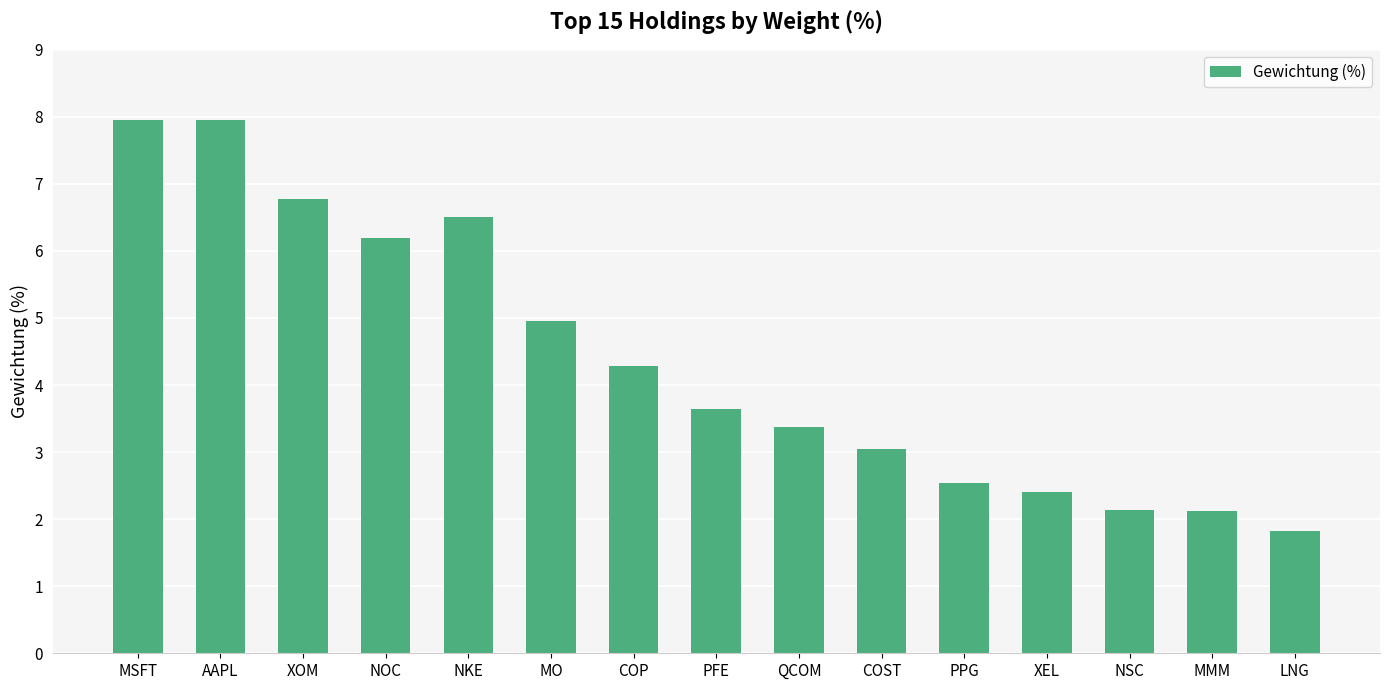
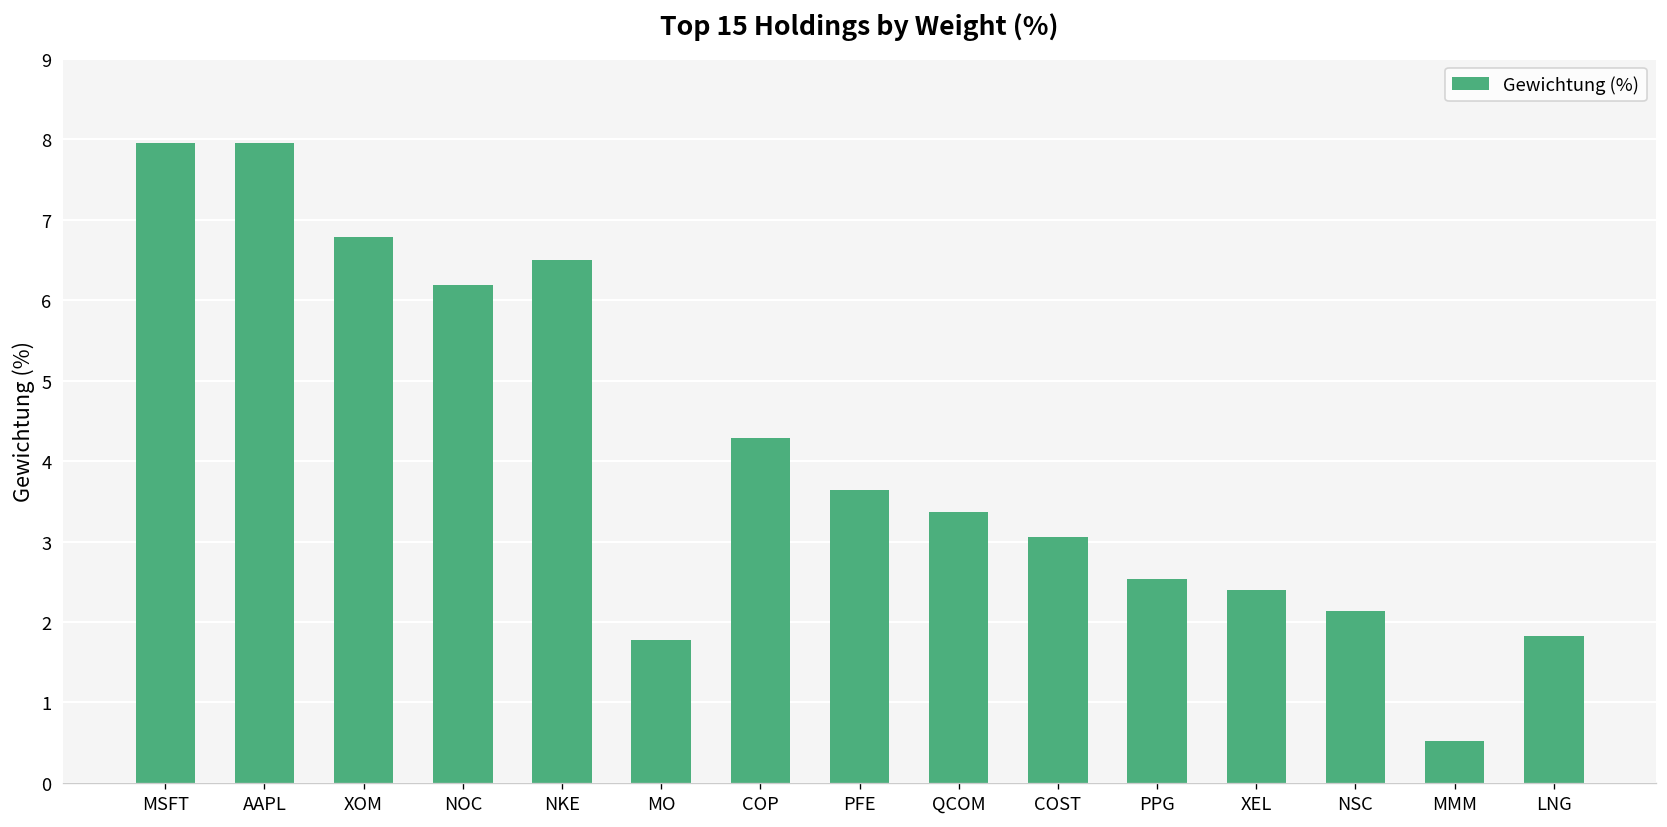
MO: 5.0 -> 1.8
MMM: 2.1 -> 0.5
